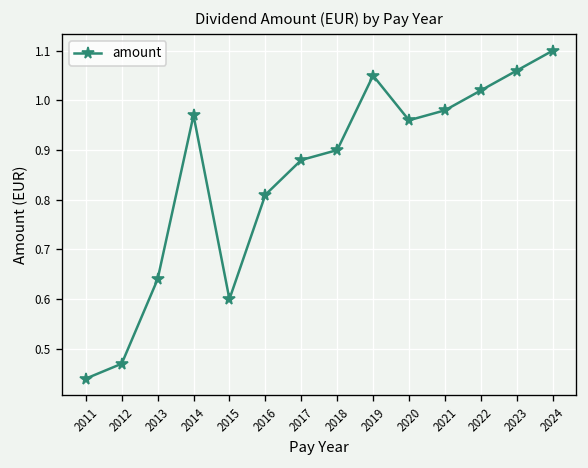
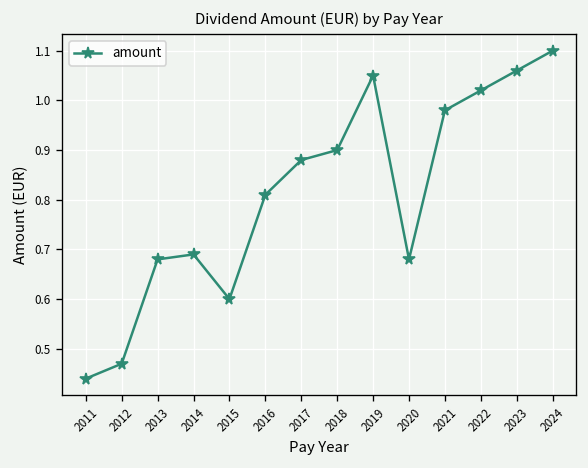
2013: 0.64 -> 0.68
2014: 0.97 -> 0.69
2020: 0.96 -> 0.68
